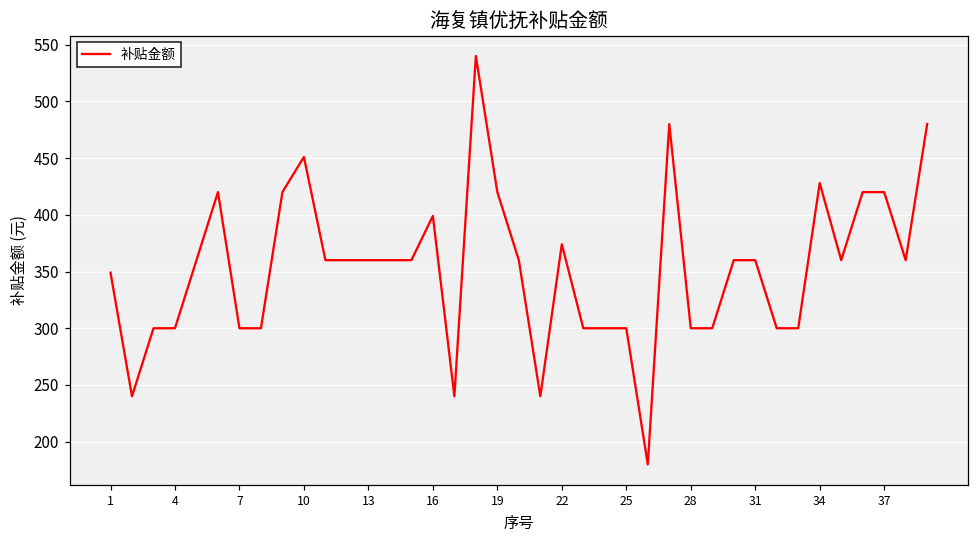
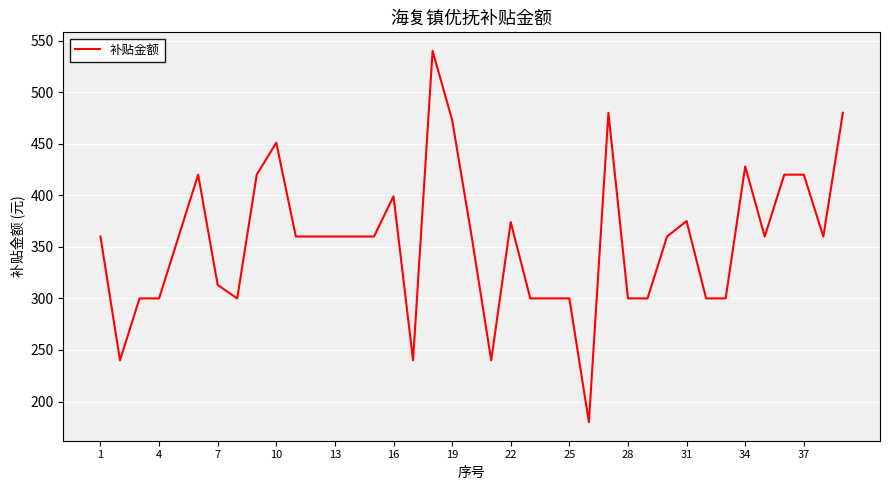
1: 349 -> 360
7: 300 -> 313
19: 420 -> 473
31: 360 -> 375
